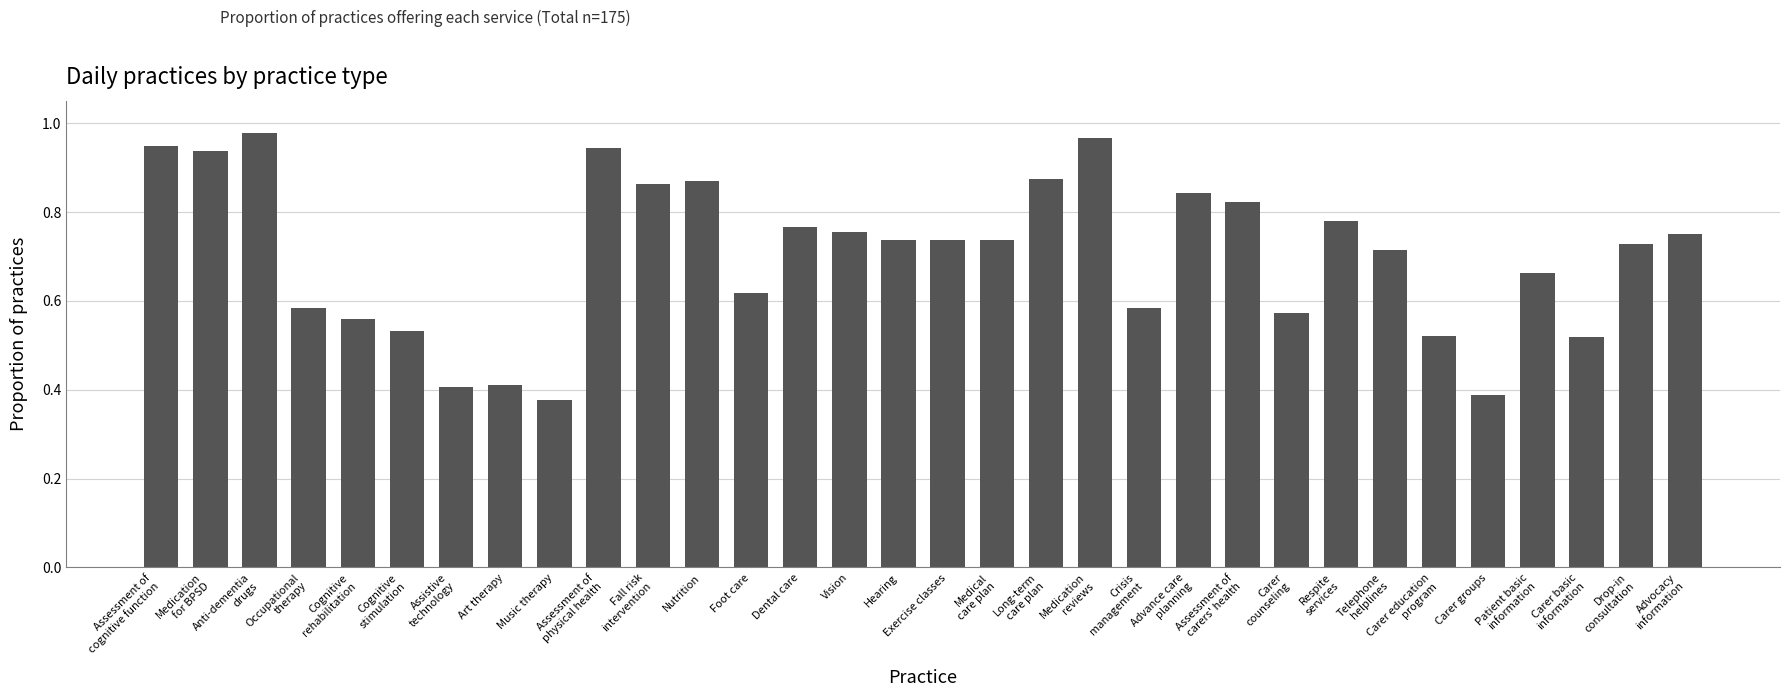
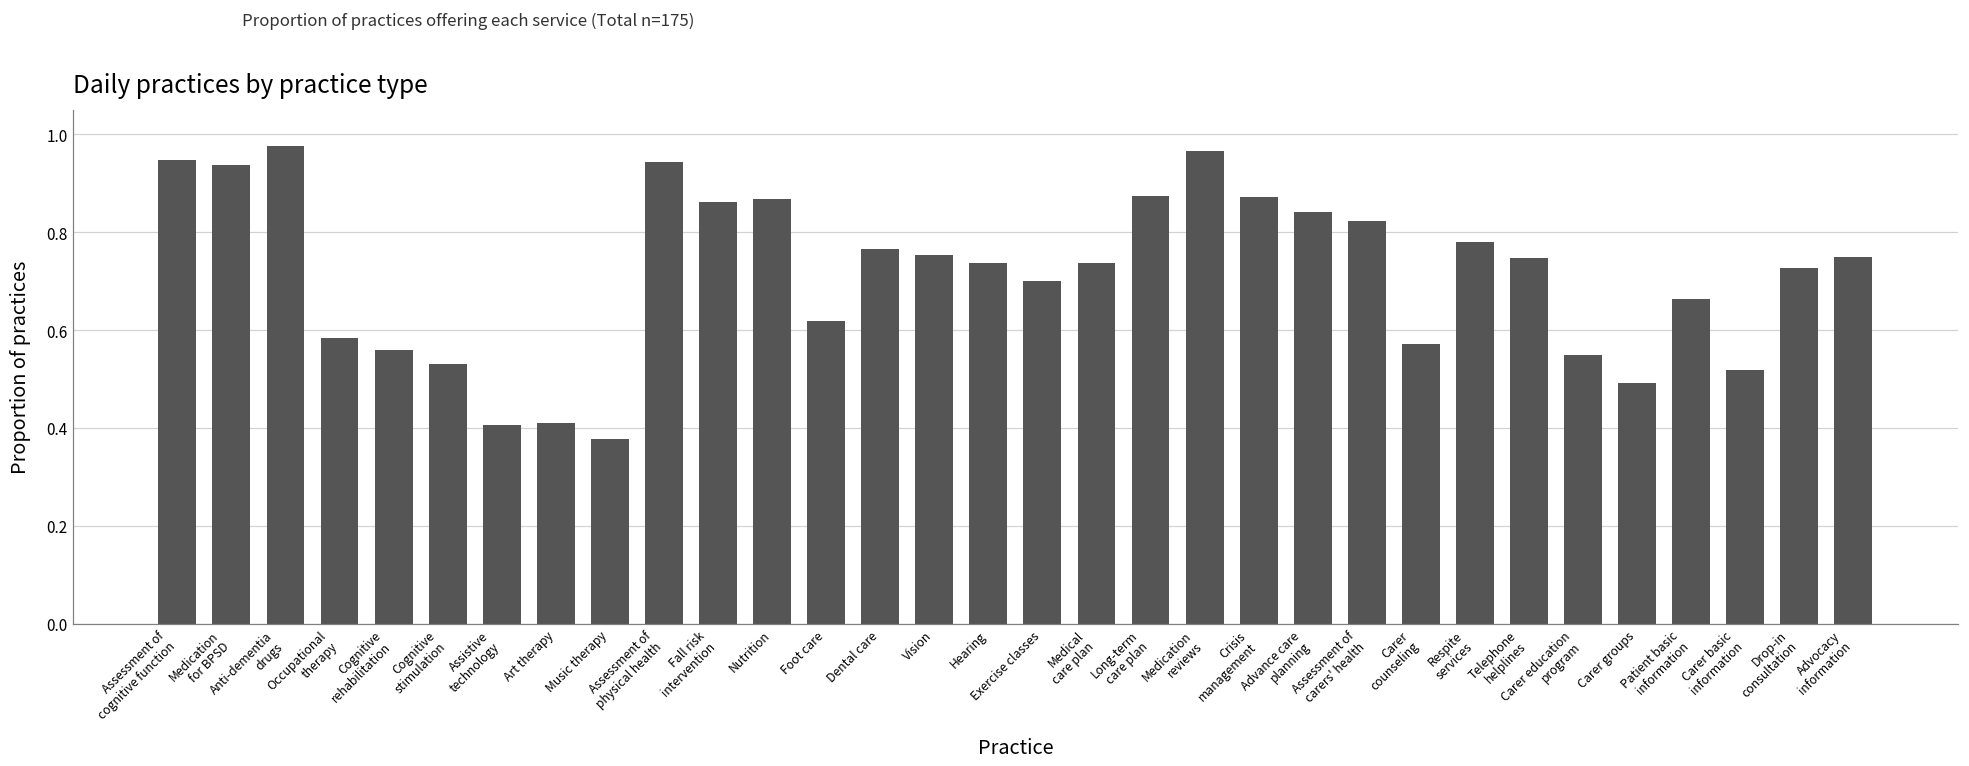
Exercise classes: 0.74 -> 0.70
Crisis management: 0.58 -> 0.87
Telephone helplines: 0.72 -> 0.75
Carer education program: 0.52 -> 0.55
Carer groups: 0.39 -> 0.49
